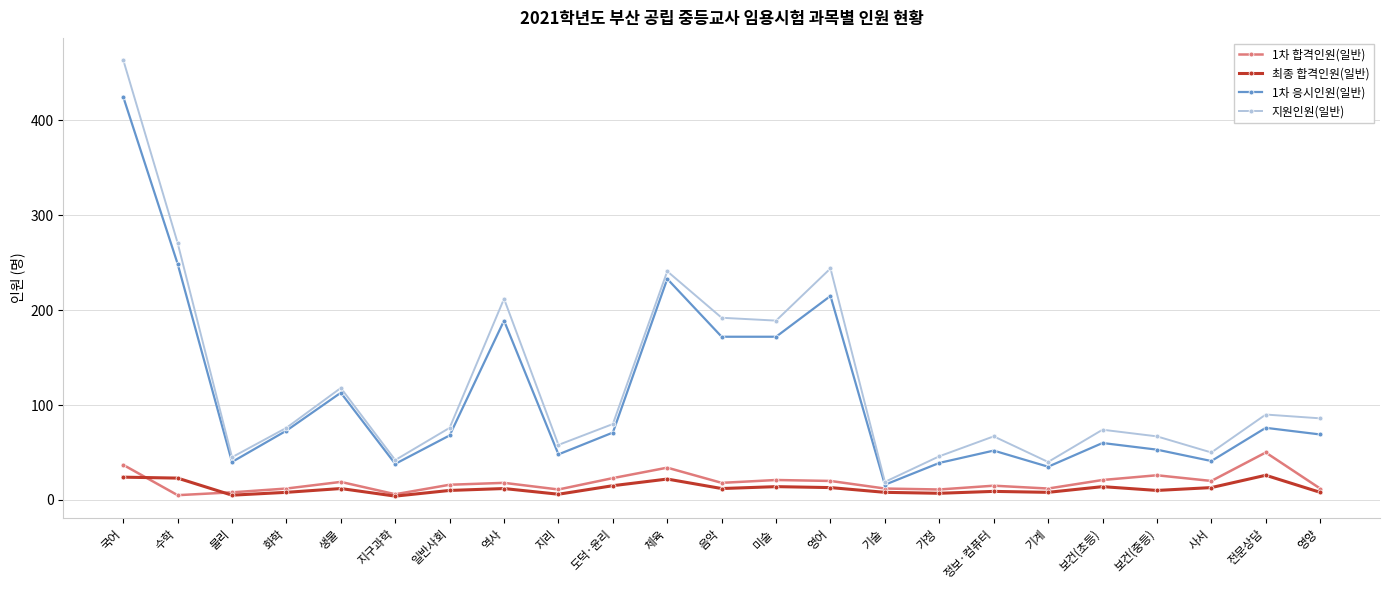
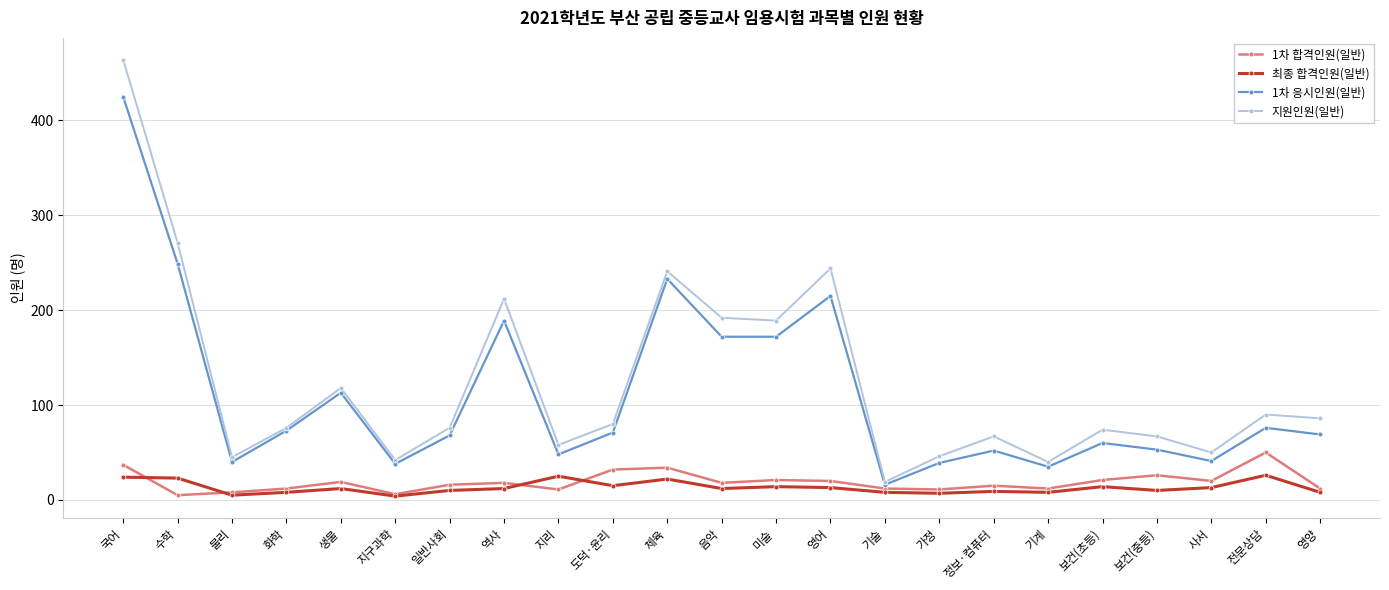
최종 합격인원(일반), 지리: 10 -> 30
1차 합격인원(일반), 도덕·윤리: 20 -> 30
